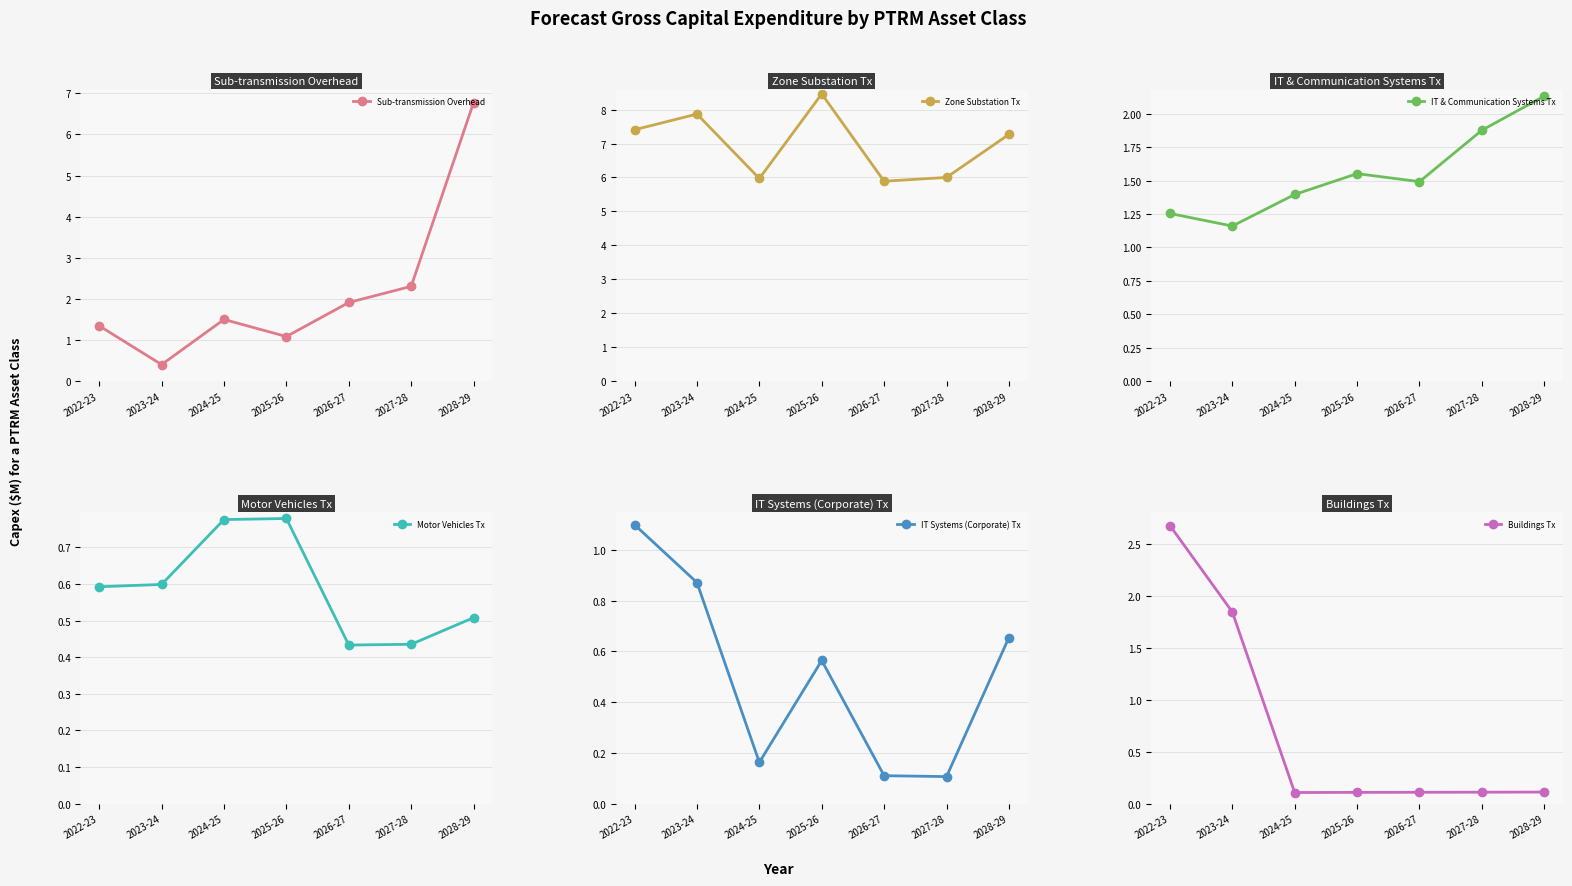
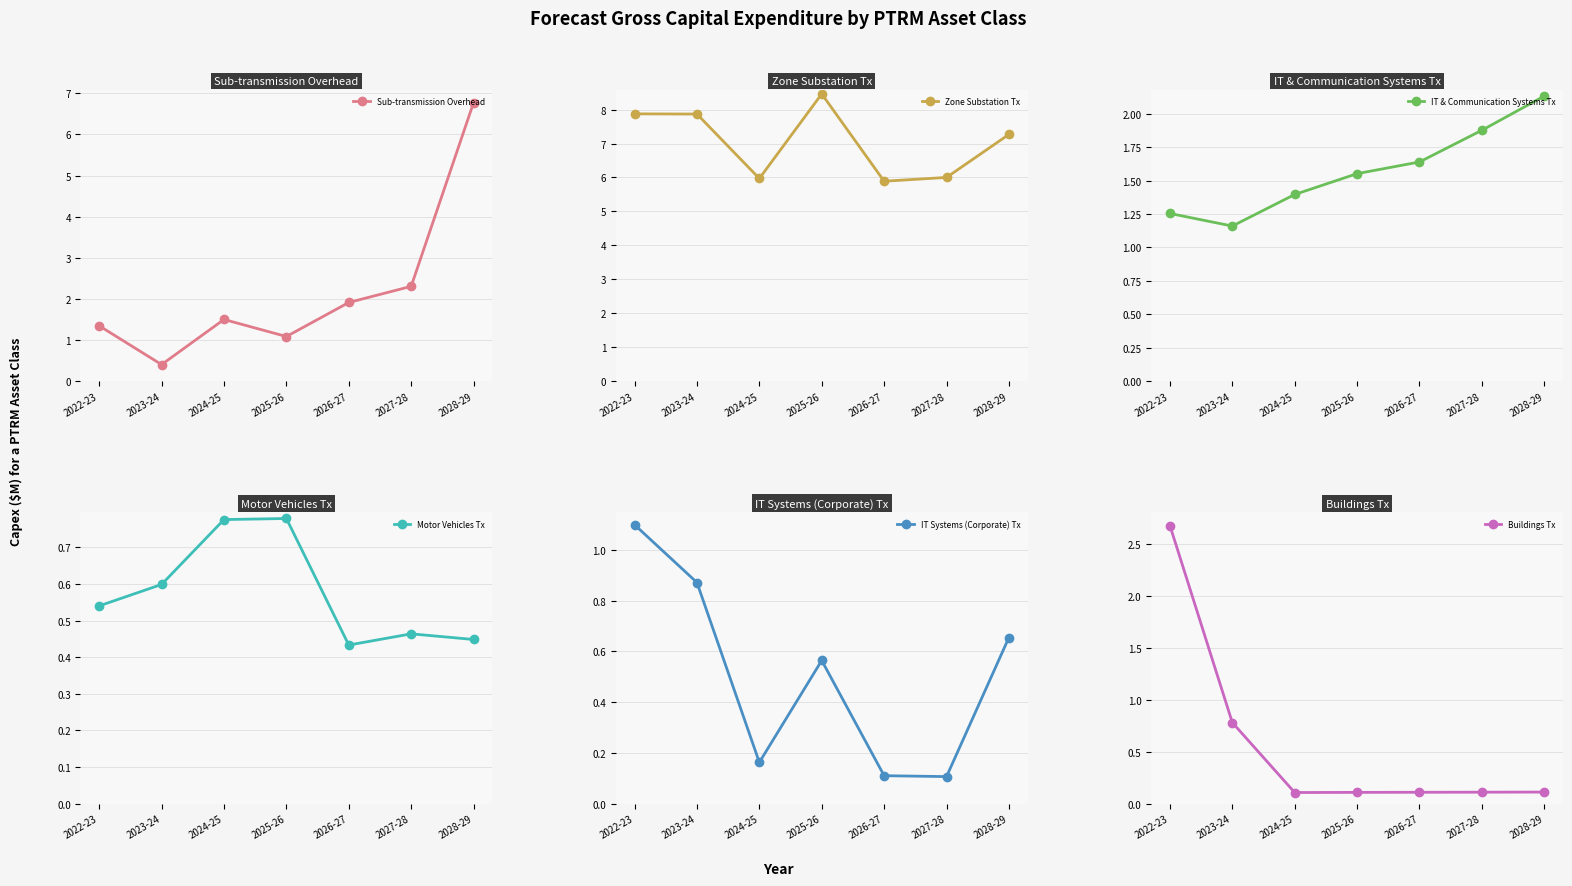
Zone Substation Tx, 2022-23: 7.4 -> 7.9
IT & Communication Systems Tx, 2026-27: 1.49 -> 1.64
Motor Vehicles Tx, 2022-23: 0.59 -> 0.54
Motor Vehicles Tx, 2027-28: 0.44 -> 0.46
Motor Vehicles Tx, 2028-29: 0.51 -> 0.45
Buildings Tx, 2023-24: 1.85 -> 0.78
